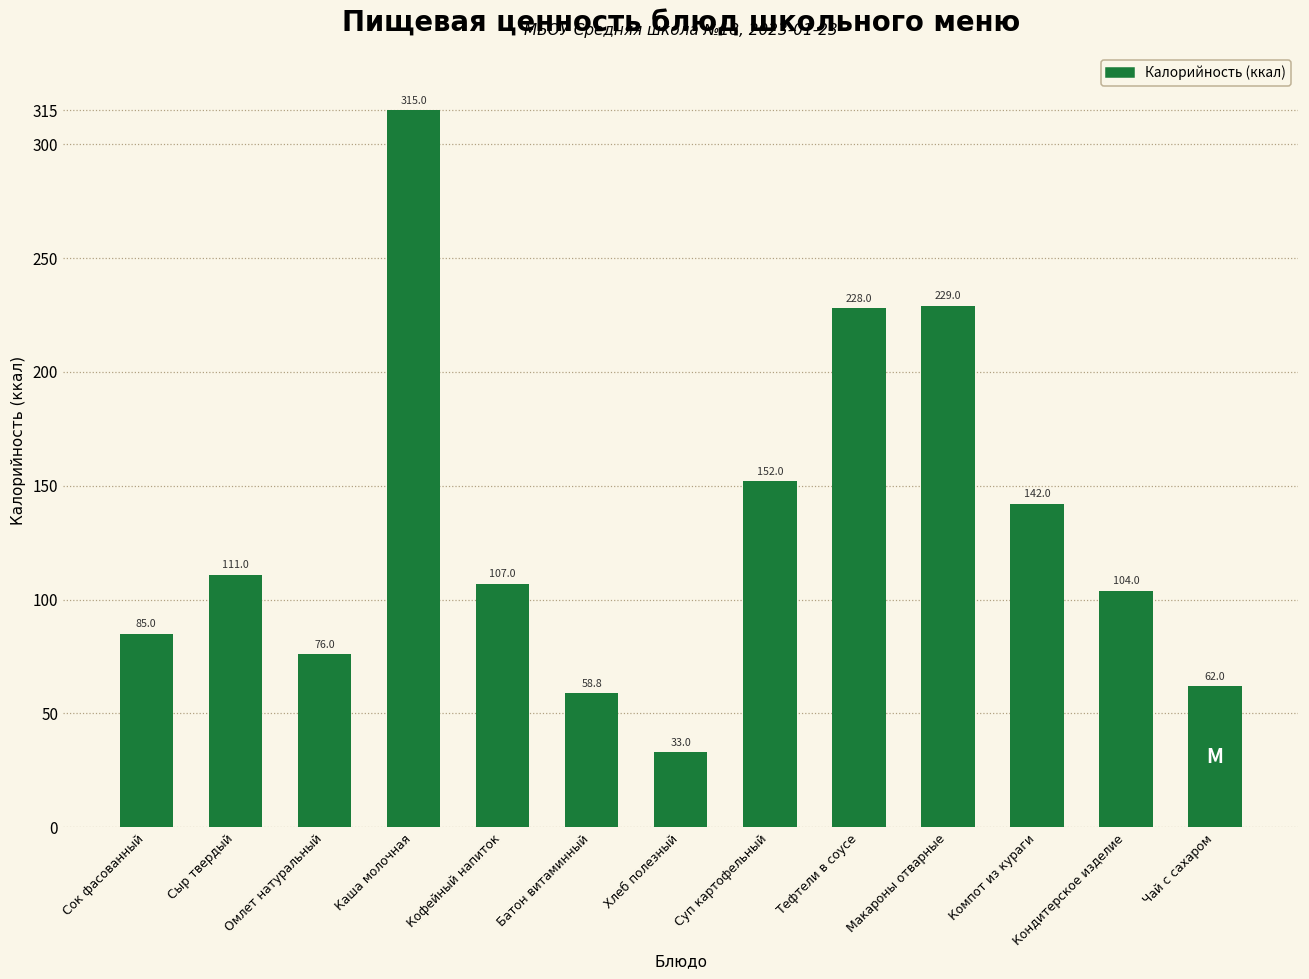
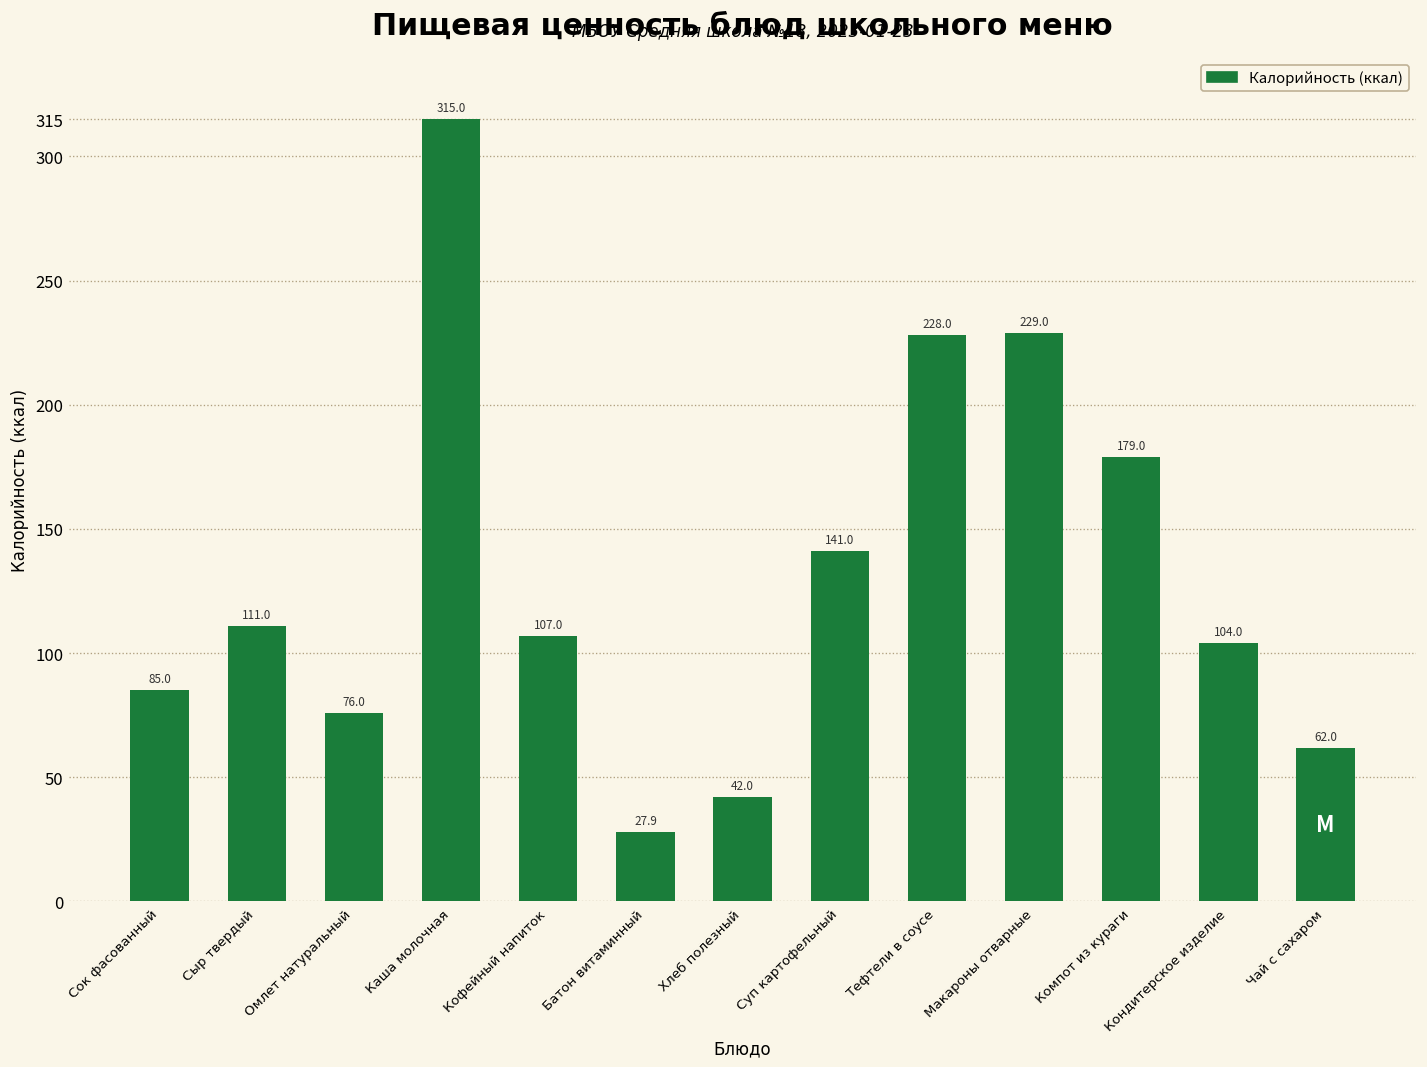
Батон витаминный: 58.8 -> 27.9
Хлеб полезный: 33.0 -> 42.0
Суп картофельный: 152.0 -> 141.0
Компот из кураги: 142.0 -> 179.0
